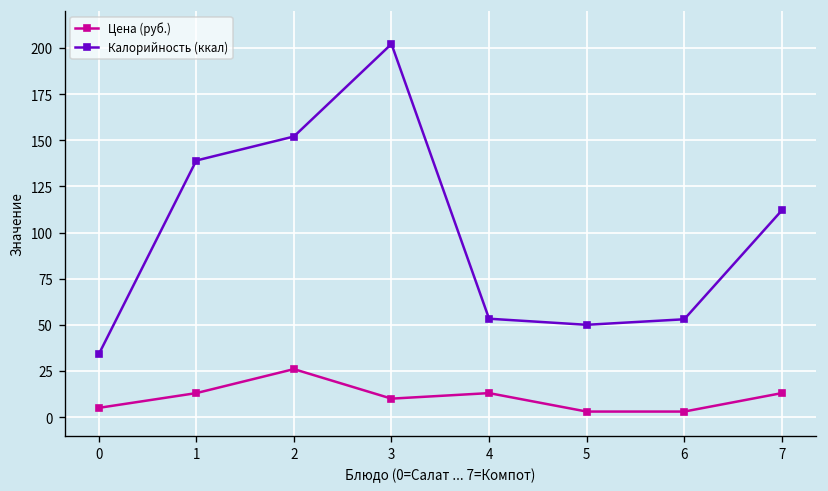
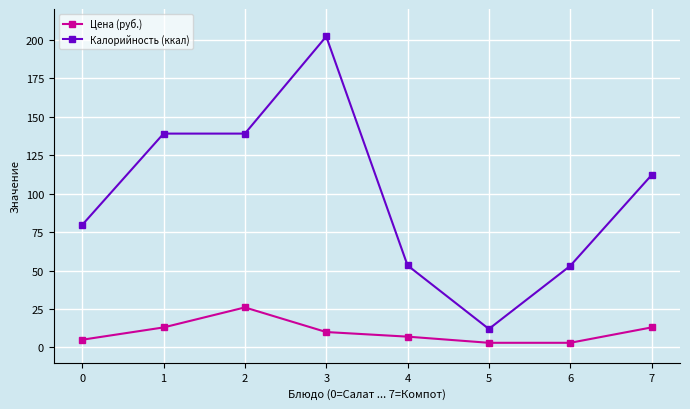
Калорийность (ккал), 0: 34 -> 80
Калорийность (ккал), 2: 152 -> 139
Цена (руб.), 4: 13 -> 7
Калорийность (ккал), 5: 50 -> 12
